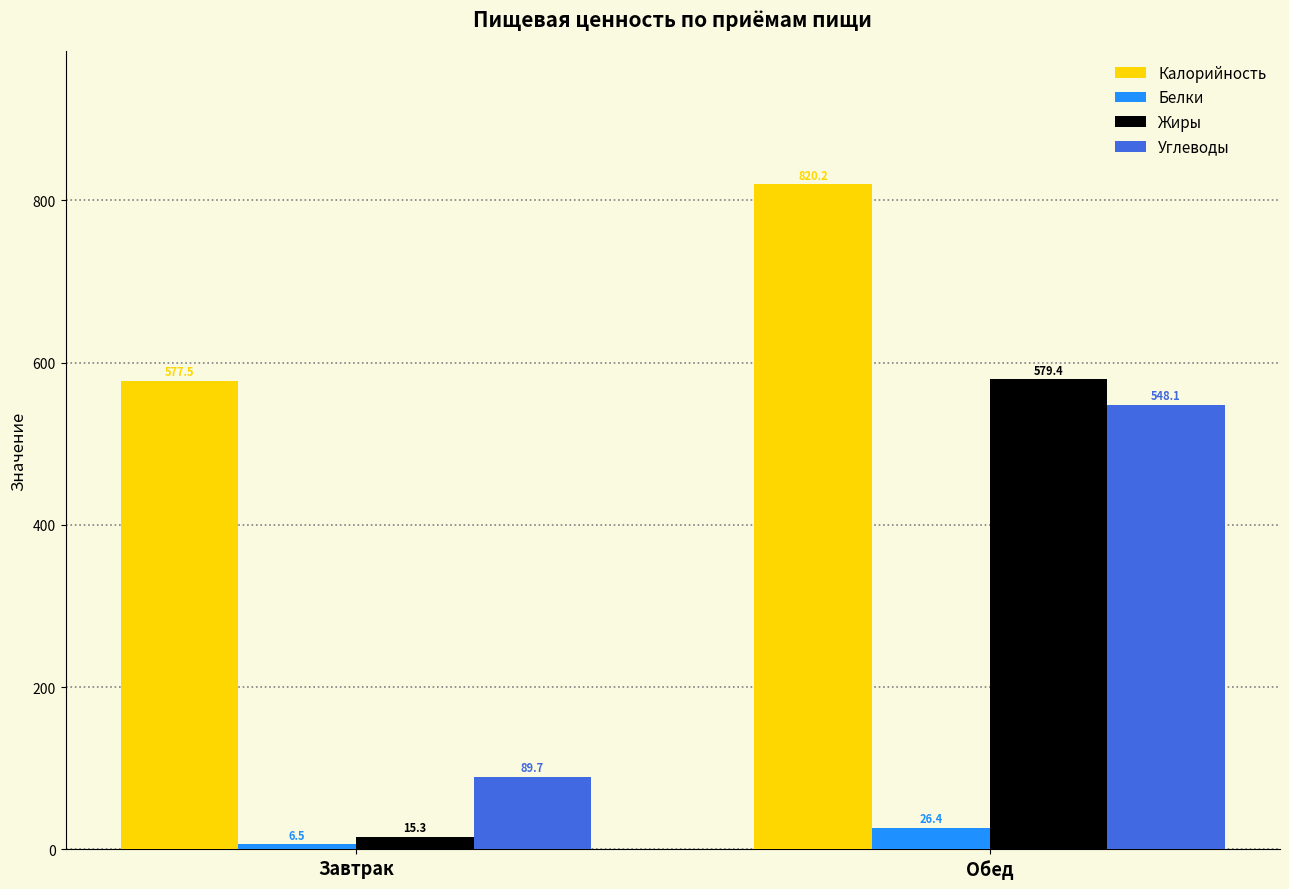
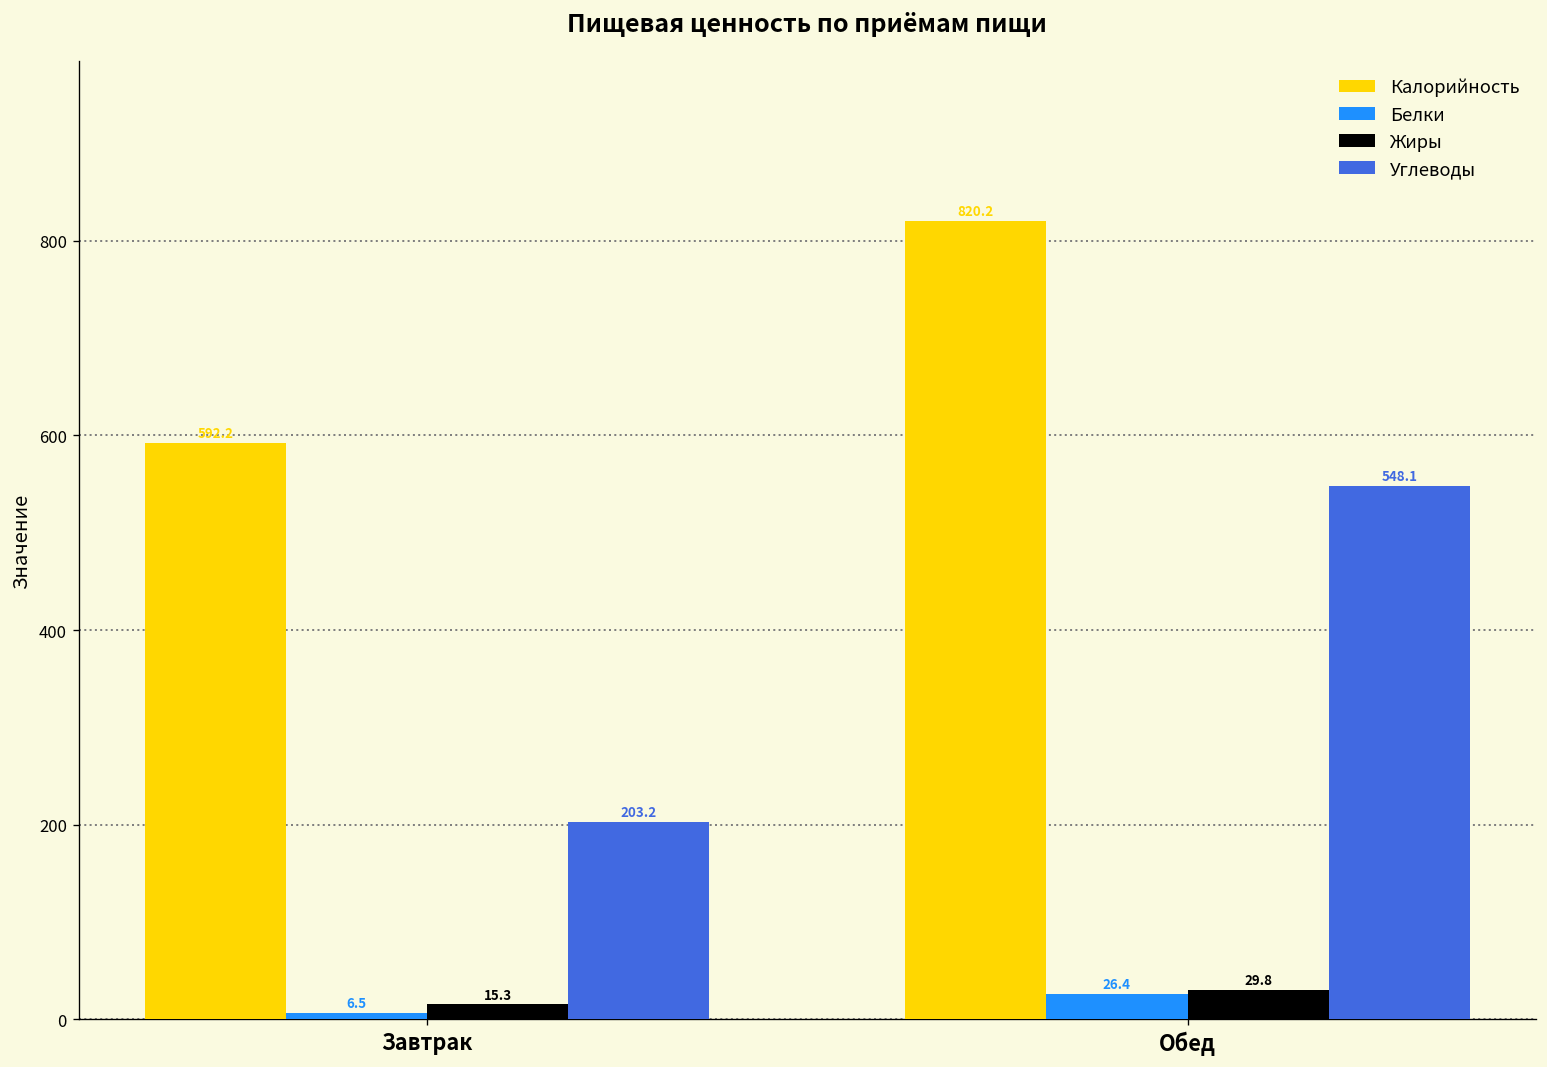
Калорийность, Завтрак: 577.5 -> 592.2
Углеводы, Завтрак: 89.7 -> 203.2
Жиры, Обед: 579.4 -> 29.8
